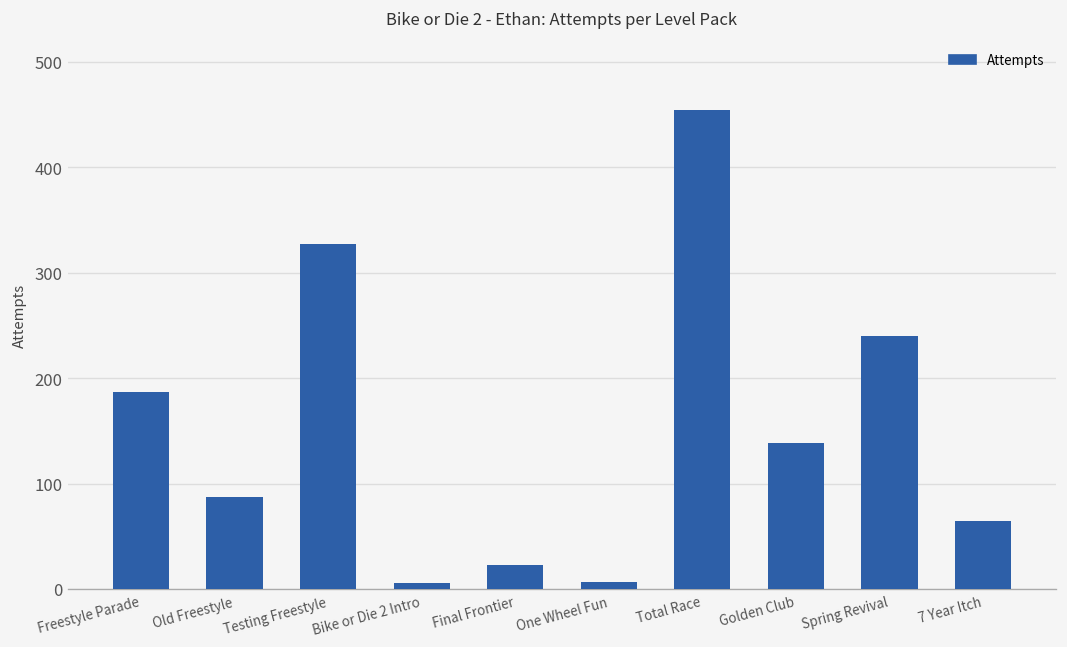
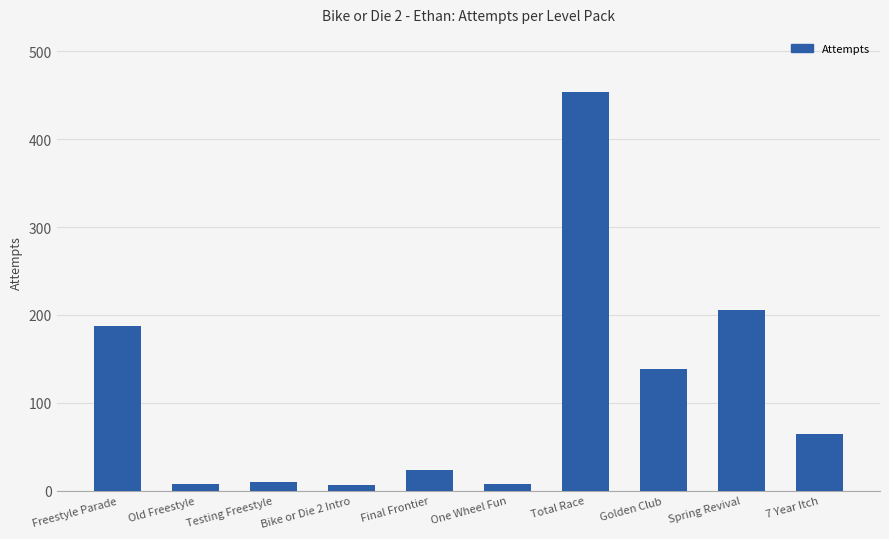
Old Freestyle: 90 -> 10
Testing Freestyle: 330 -> 10
Spring Revival: 240 -> 210
